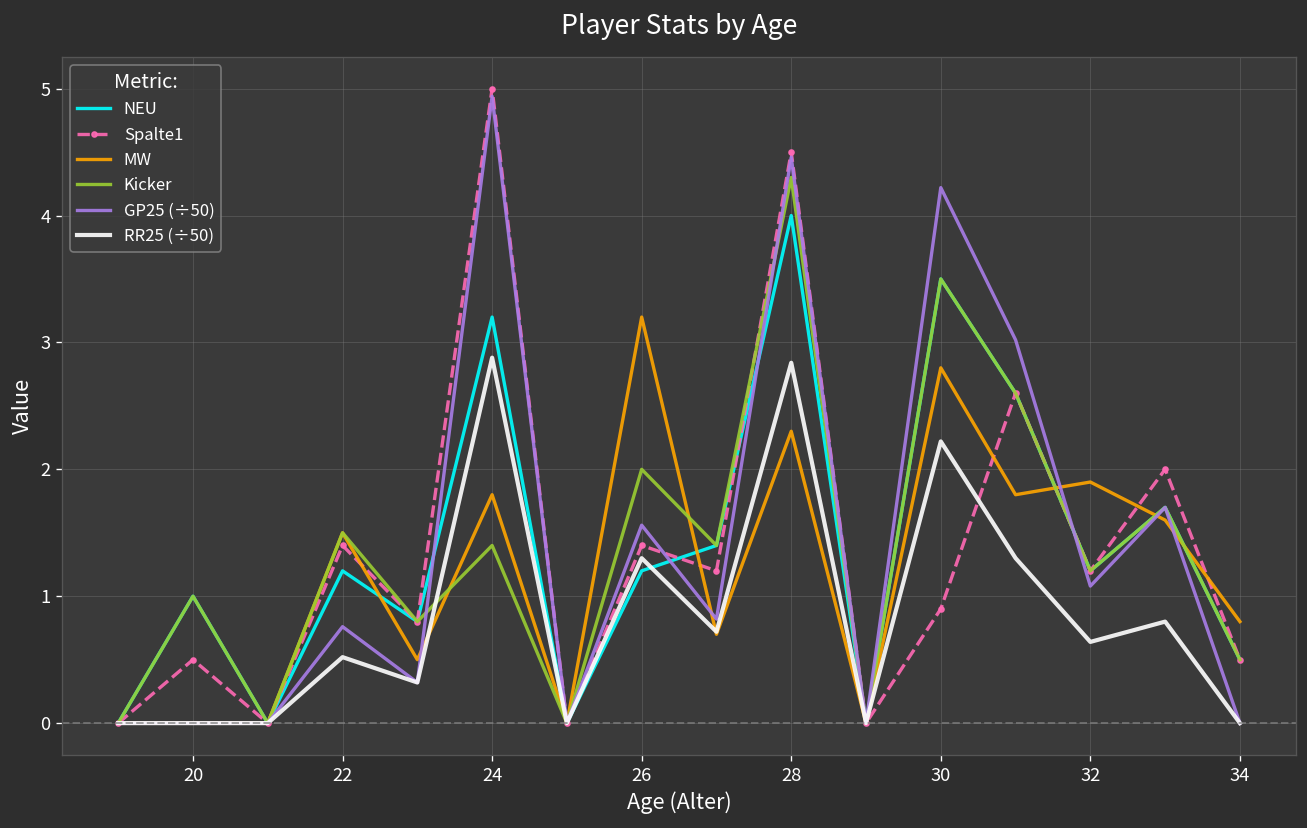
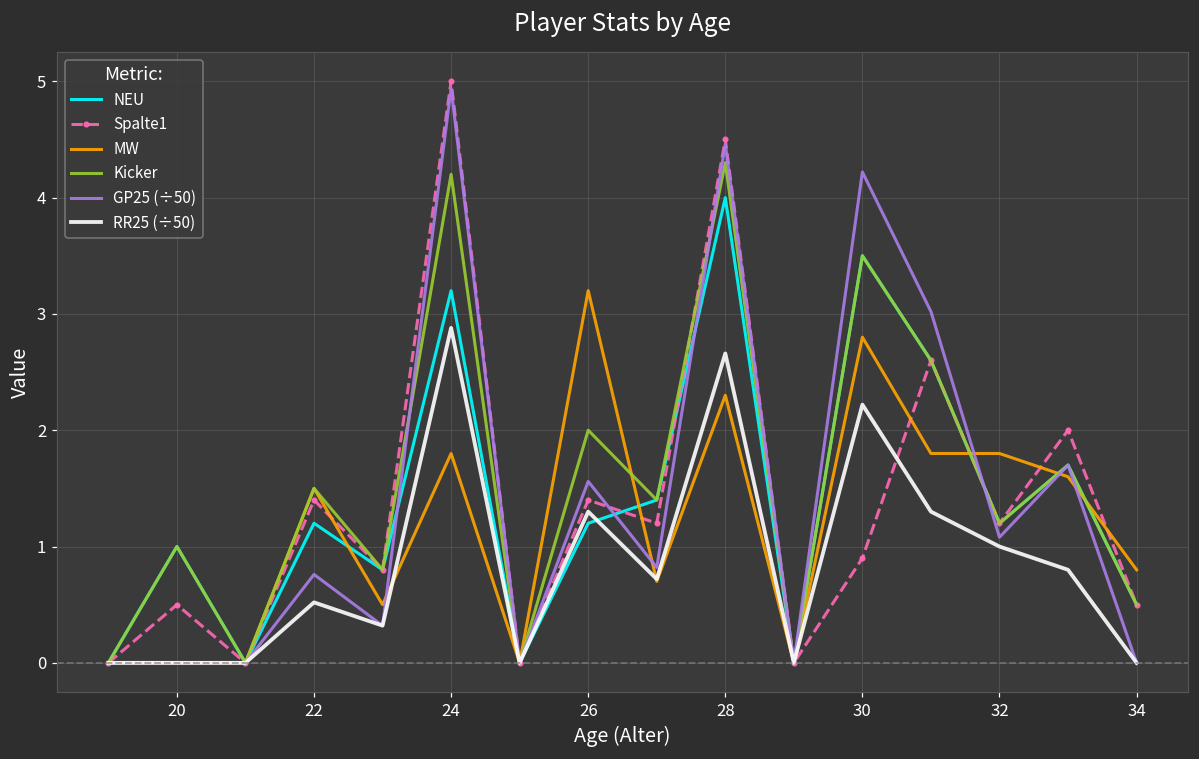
Kicker, 24: 1.4 -> 4.2
RR25 (÷50), 28: 2.84 -> 2.66
MW, 32: 1.9 -> 1.8
RR25 (÷50), 32: 0.64 -> 1.00
